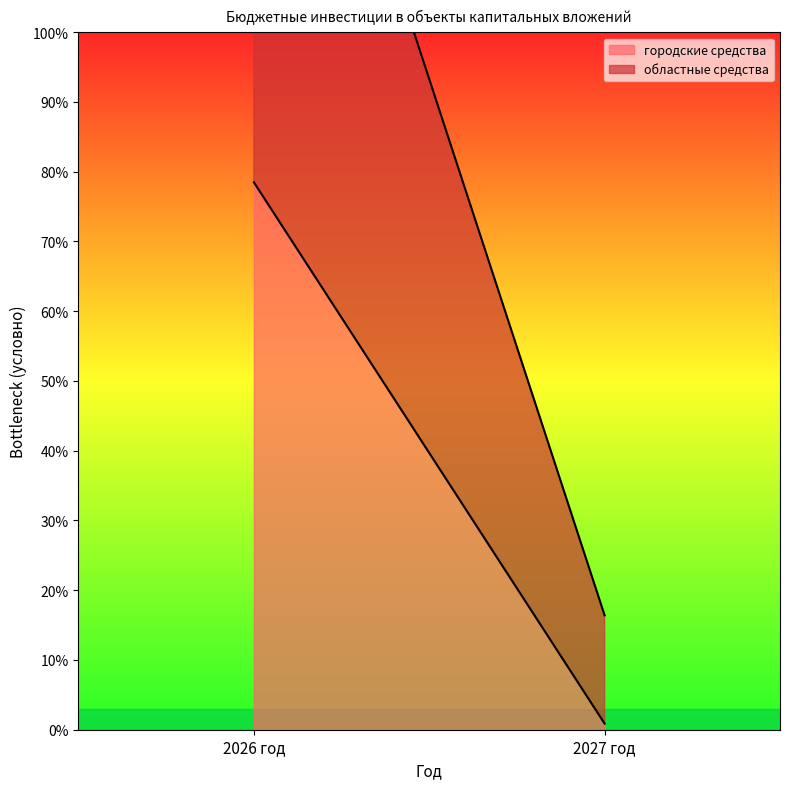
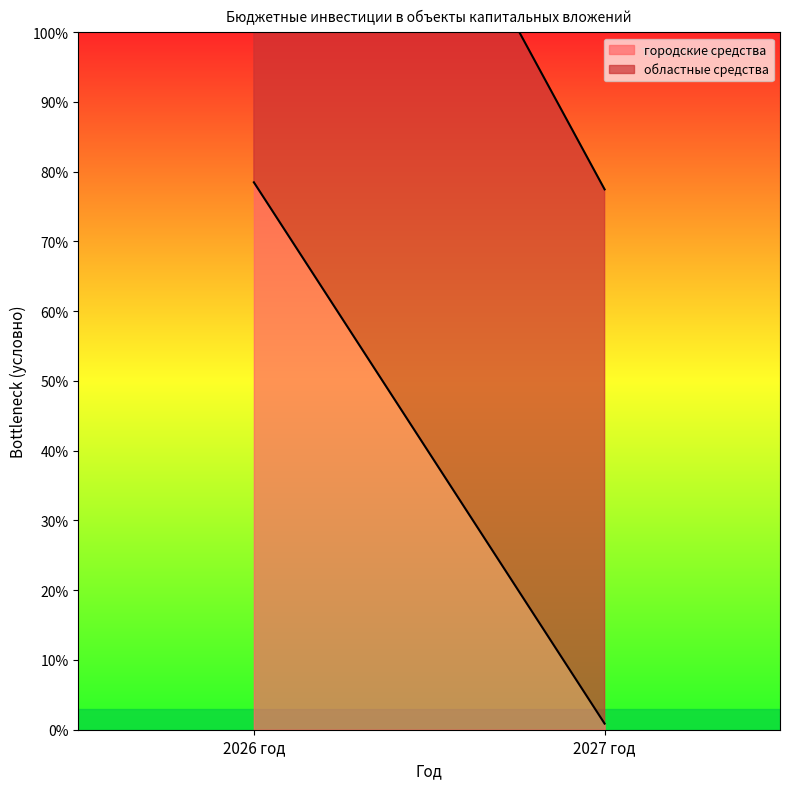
областные средства, 2027 год: 16% -> 77%
